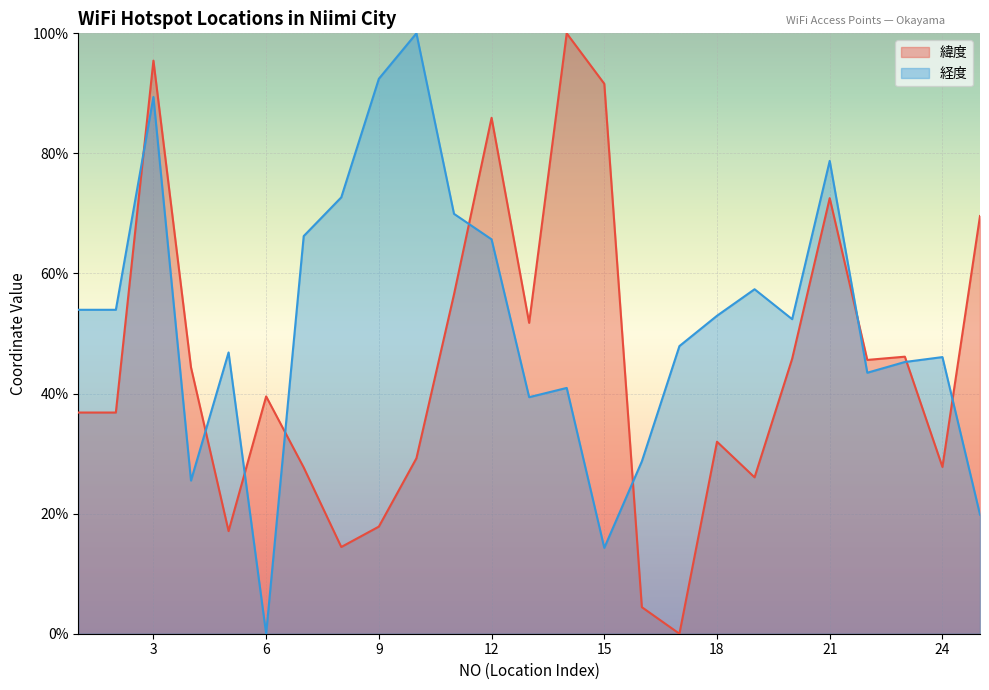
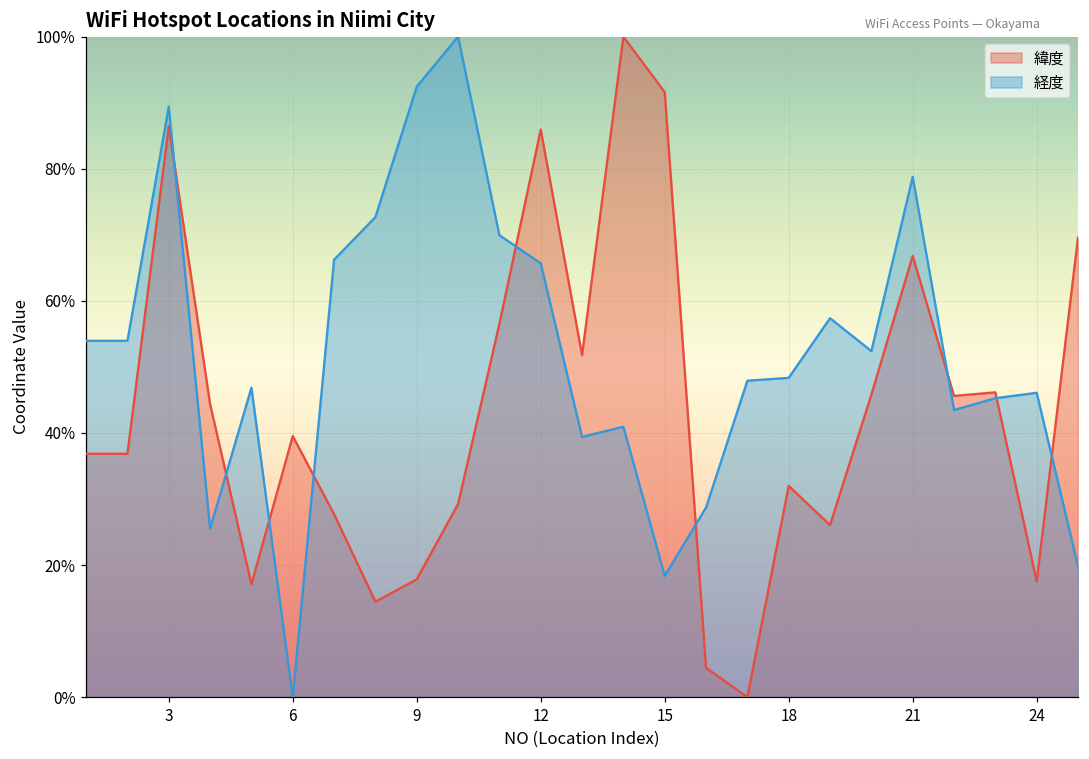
緯度, 3: 95% -> 86%
経度, 15: 14% -> 18%
経度, 18: 53% -> 48%
緯度, 21: 73% -> 67%
緯度, 24: 28% -> 18%
